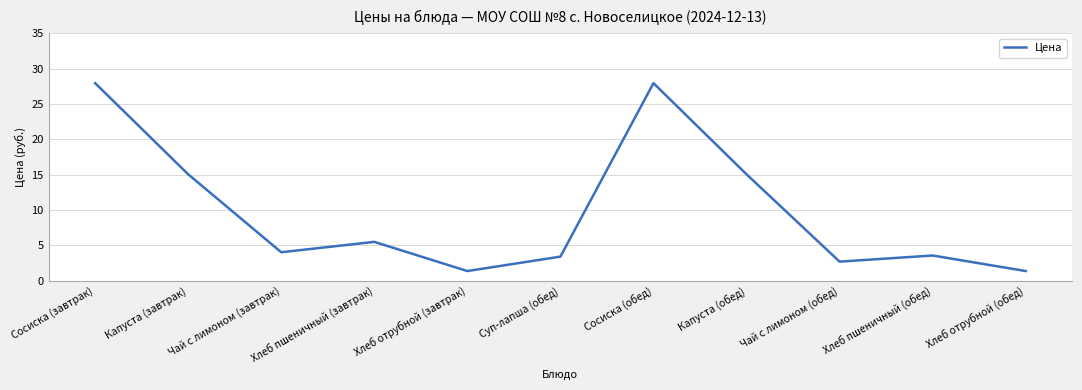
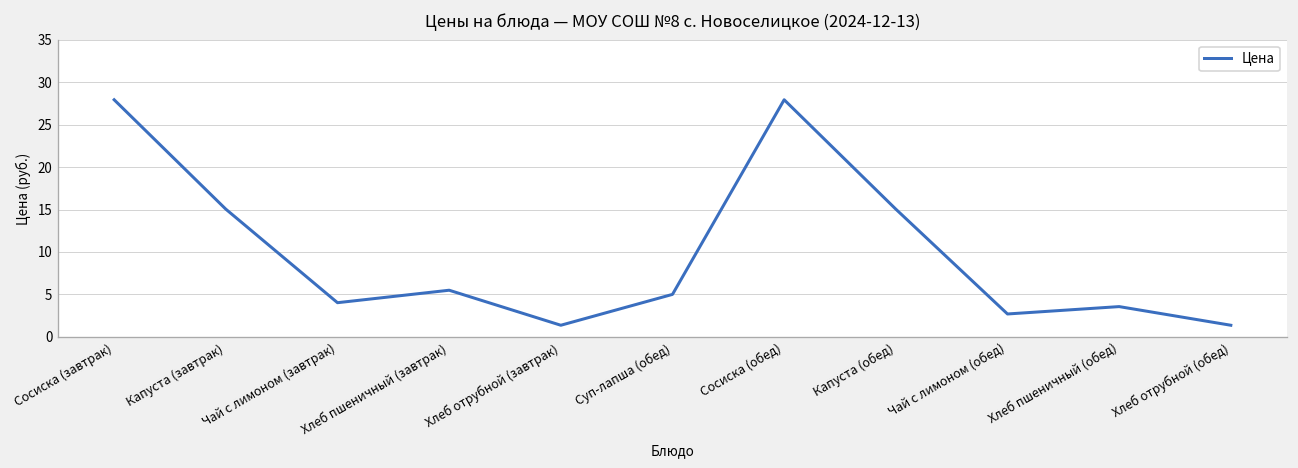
Суп-лапша (обед): 3 -> 5
